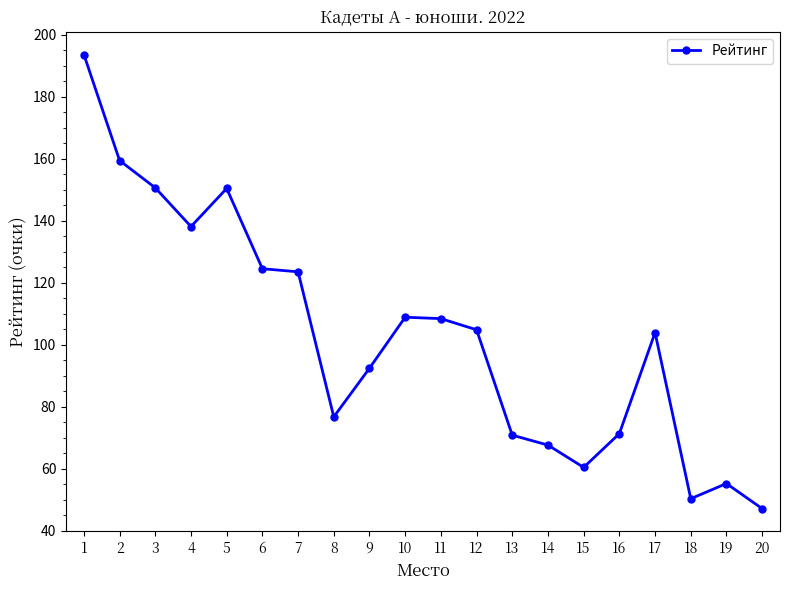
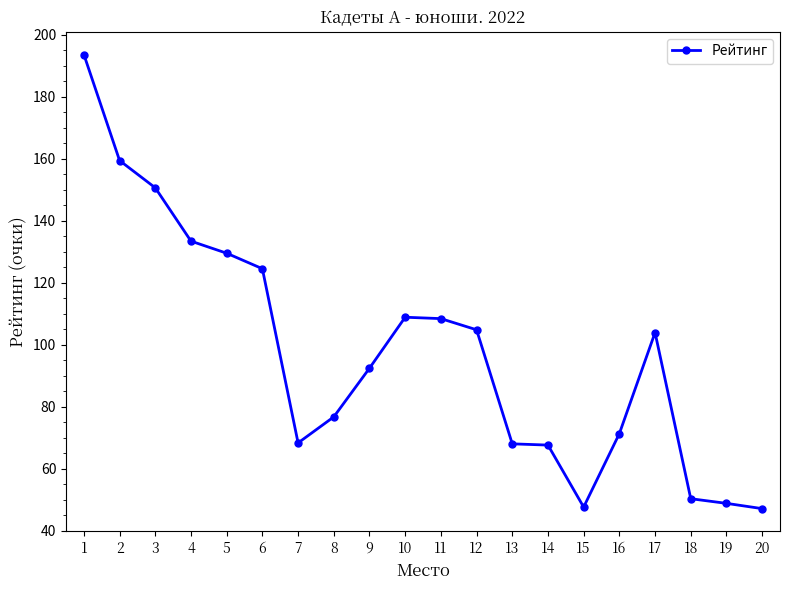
4: 138 -> 133
5: 150 -> 130
7: 124 -> 68
13: 71 -> 68
15: 60 -> 48
19: 55 -> 49
